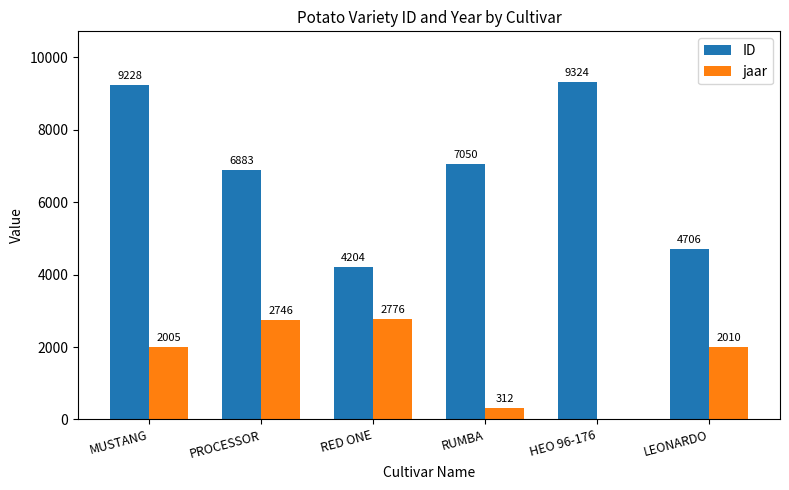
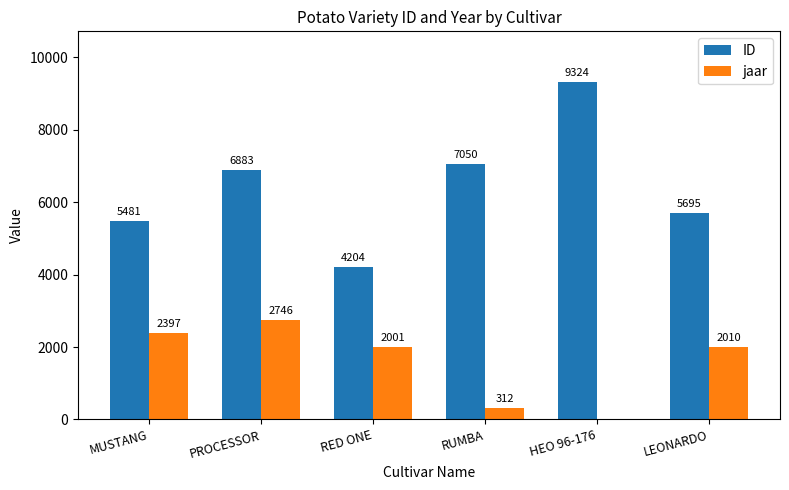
ID, MUSTANG: 9228 -> 5481
jaar, MUSTANG: 2005 -> 2397
jaar, RED ONE: 2776 -> 2001
ID, LEONARDO: 4706 -> 5695
